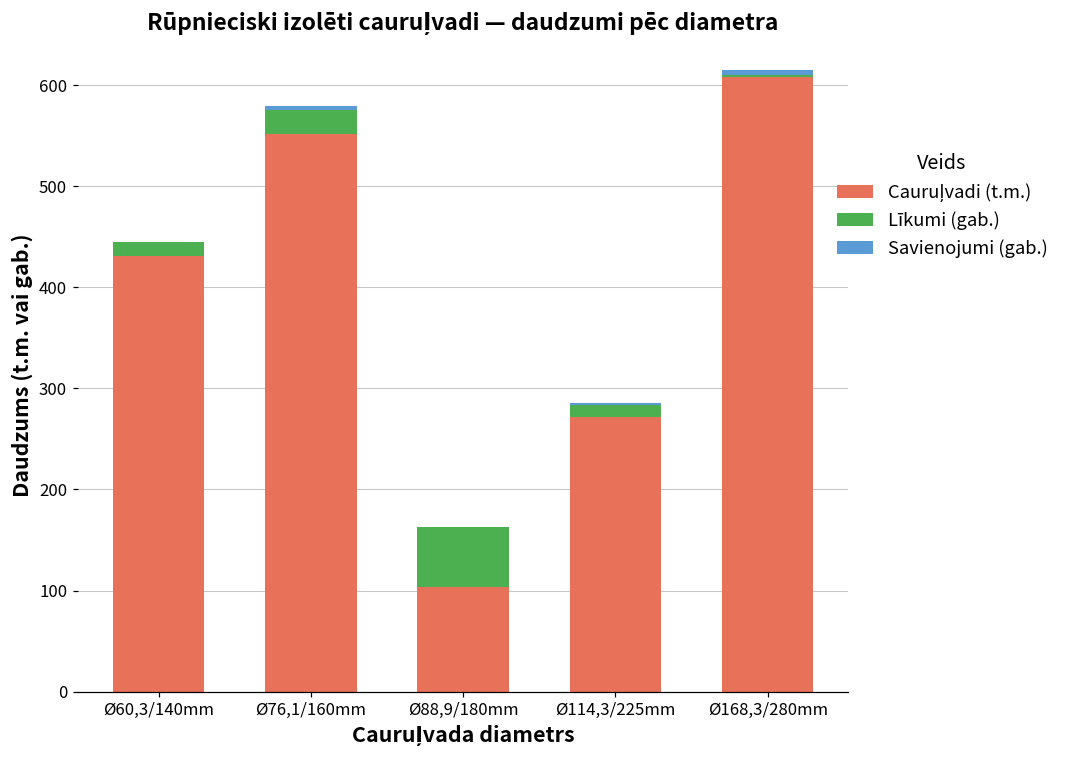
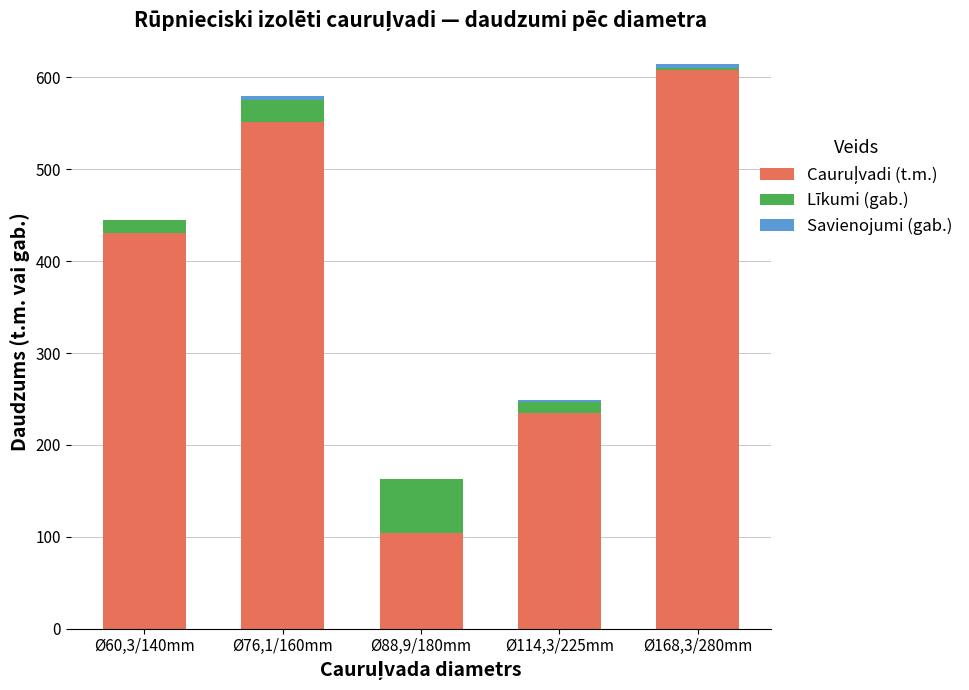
Cauruļvadi (t.m.), Ø114,3/225mm: 270 -> 230
